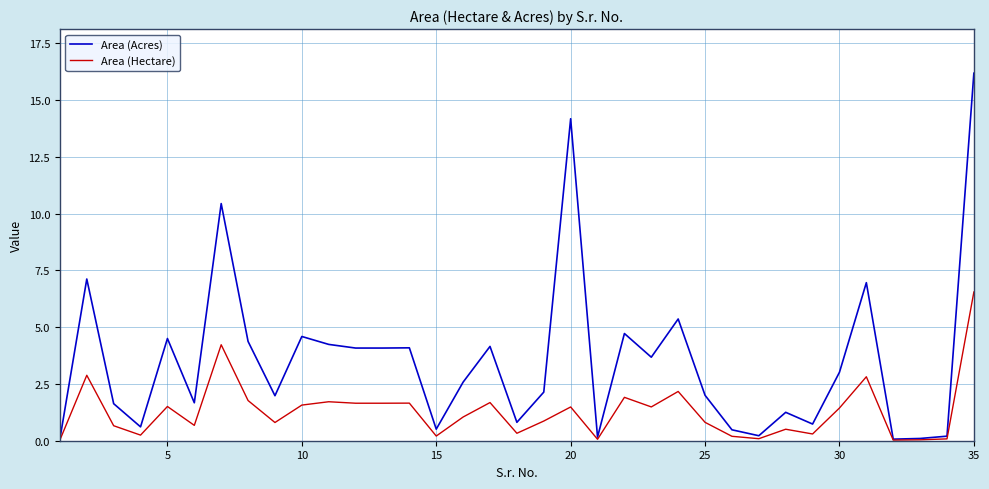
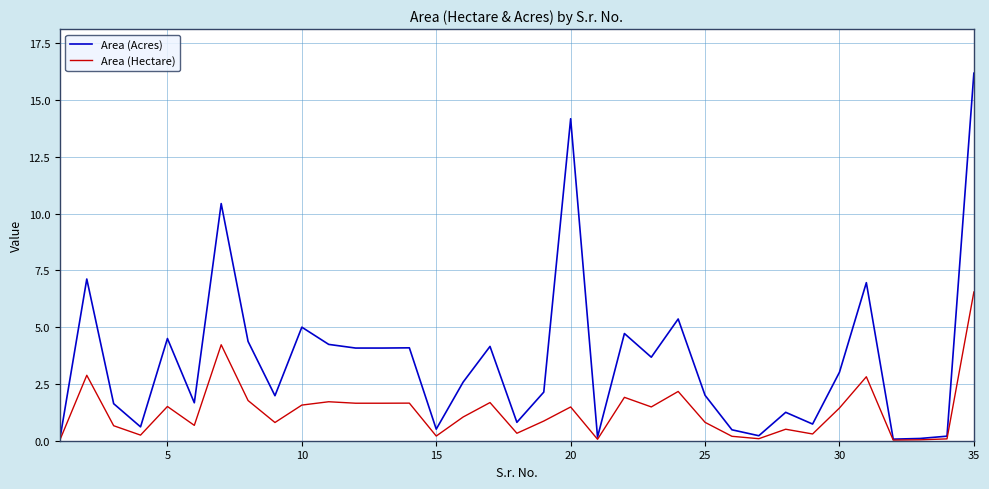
Area (Acres), 10: 4.6 -> 5.0
